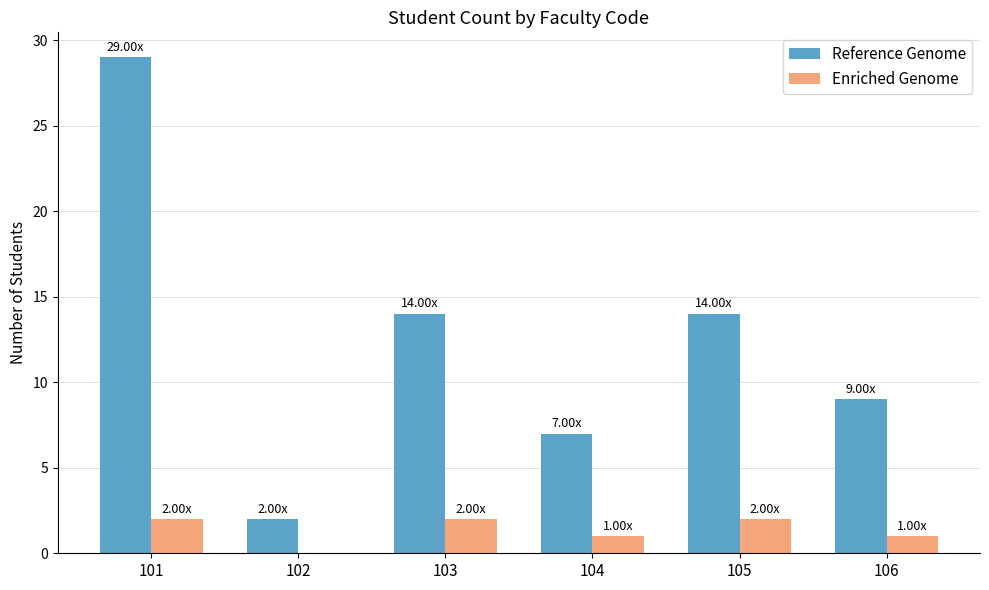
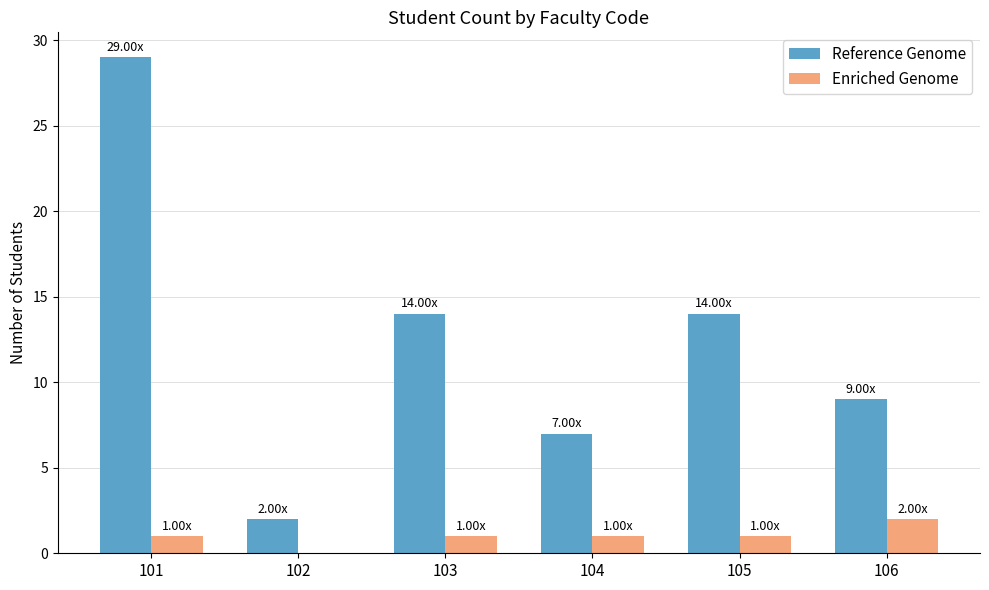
Enriched Genome, 101: 2.00x -> 1.00x
Enriched Genome, 103: 2.00x -> 1.00x
Enriched Genome, 105: 2.00x -> 1.00x
Enriched Genome, 106: 1.00x -> 2.00x
